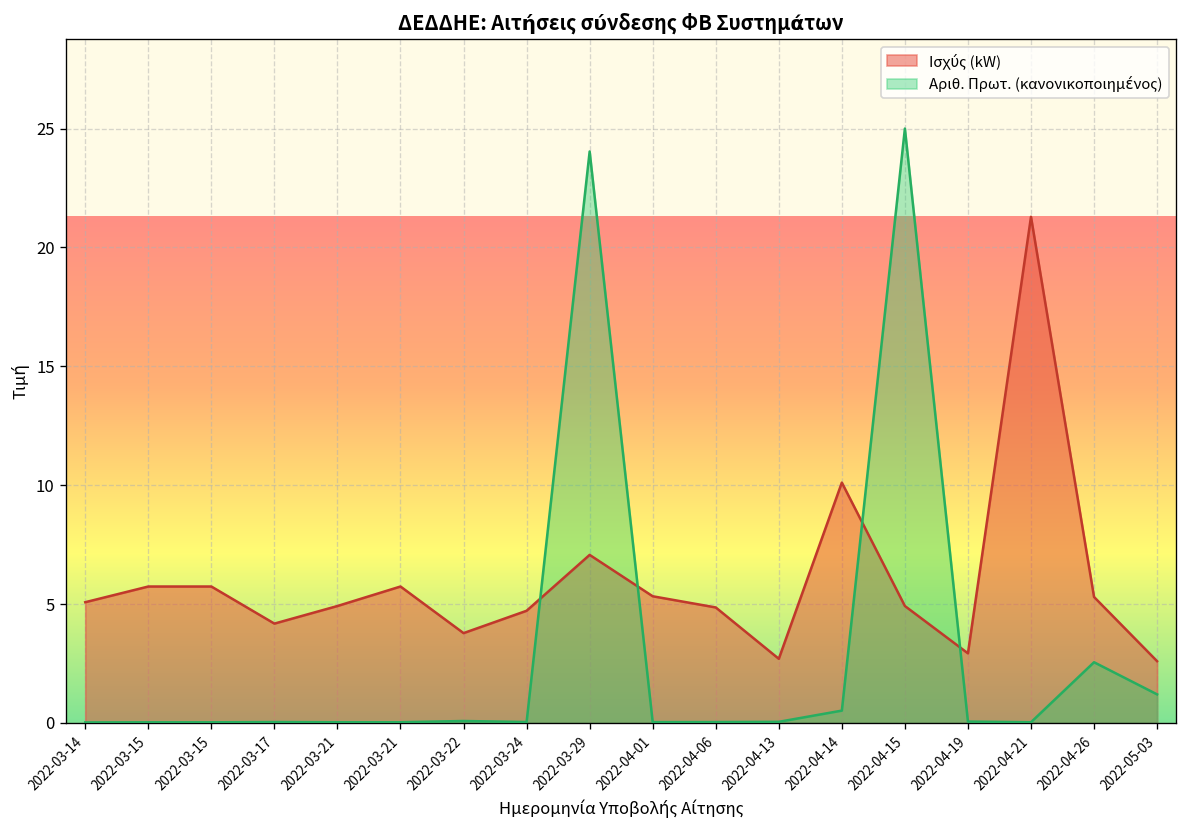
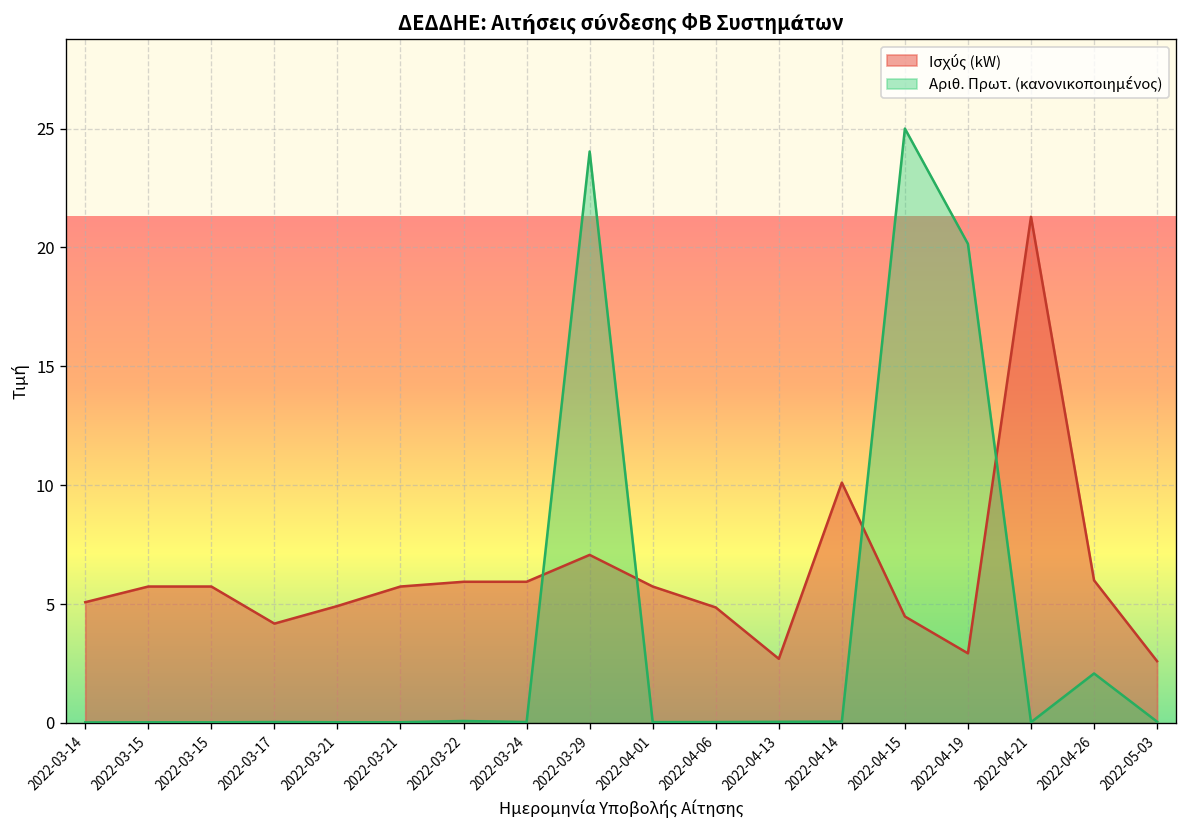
Ισχύς (kW), 2022-03-22: 3.8 -> 5.9
Ισχύς (kW), 2022-03-24: 4.7 -> 5.9
Ισχύς (kW), 2022-04-01: 5.3 -> 5.7
Αριθ. Πρωτ. (κανονικοποιημένος), 2022-04-14: 0.5 -> 0.1
Ισχύς (kW), 2022-04-15: 4.9 -> 4.5
Αριθ. Πρωτ. (κανονικοποιημένος), 2022-04-19: 0.1 -> 20.1
Ισχύς (kW), 2022-04-26: 5.3 -> 6.0
Αριθ. Πρωτ. (κανονικοποιημένος), 2022-04-26: 2.6 -> 2.1
Αριθ. Πρωτ. (κανονικοποιημένος), 2022-05-03: 1.2 -> 0.1
